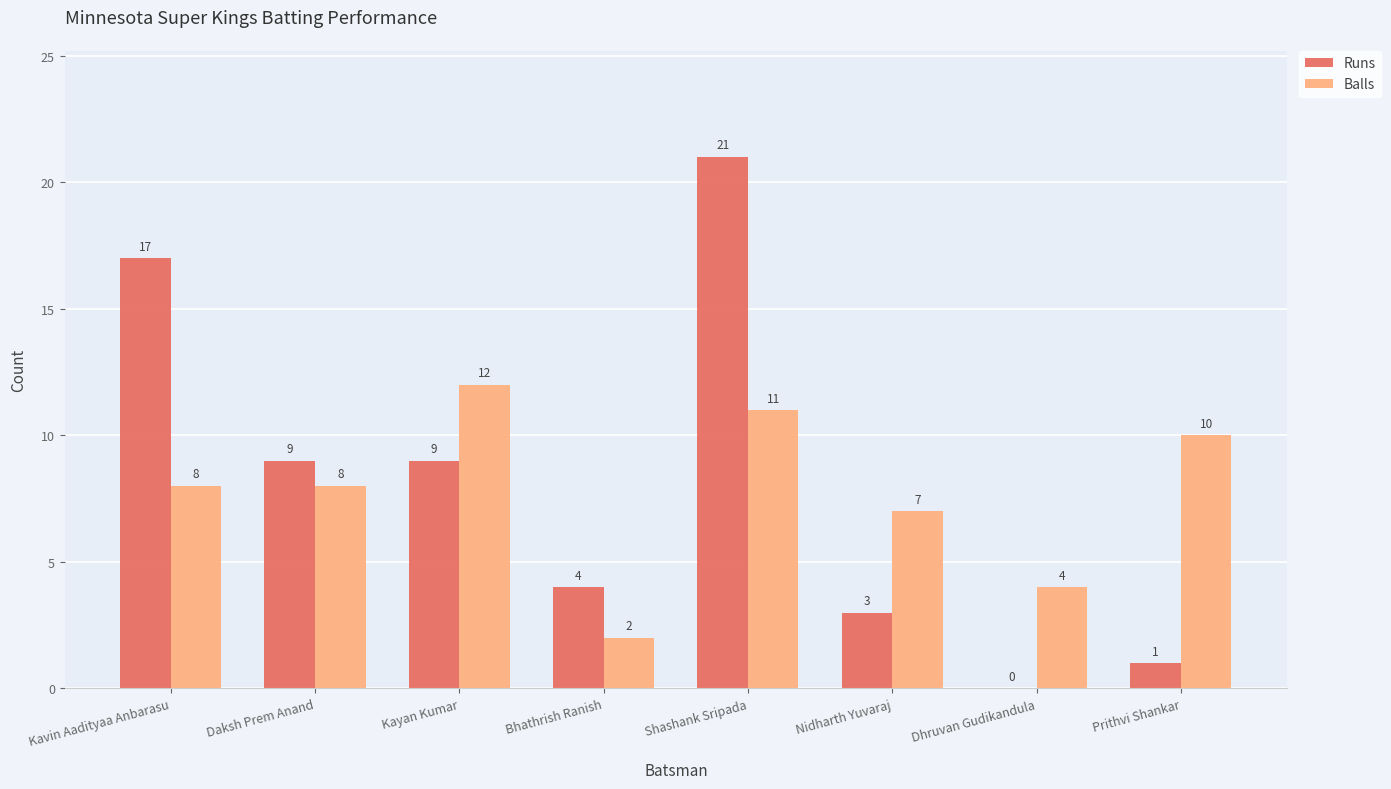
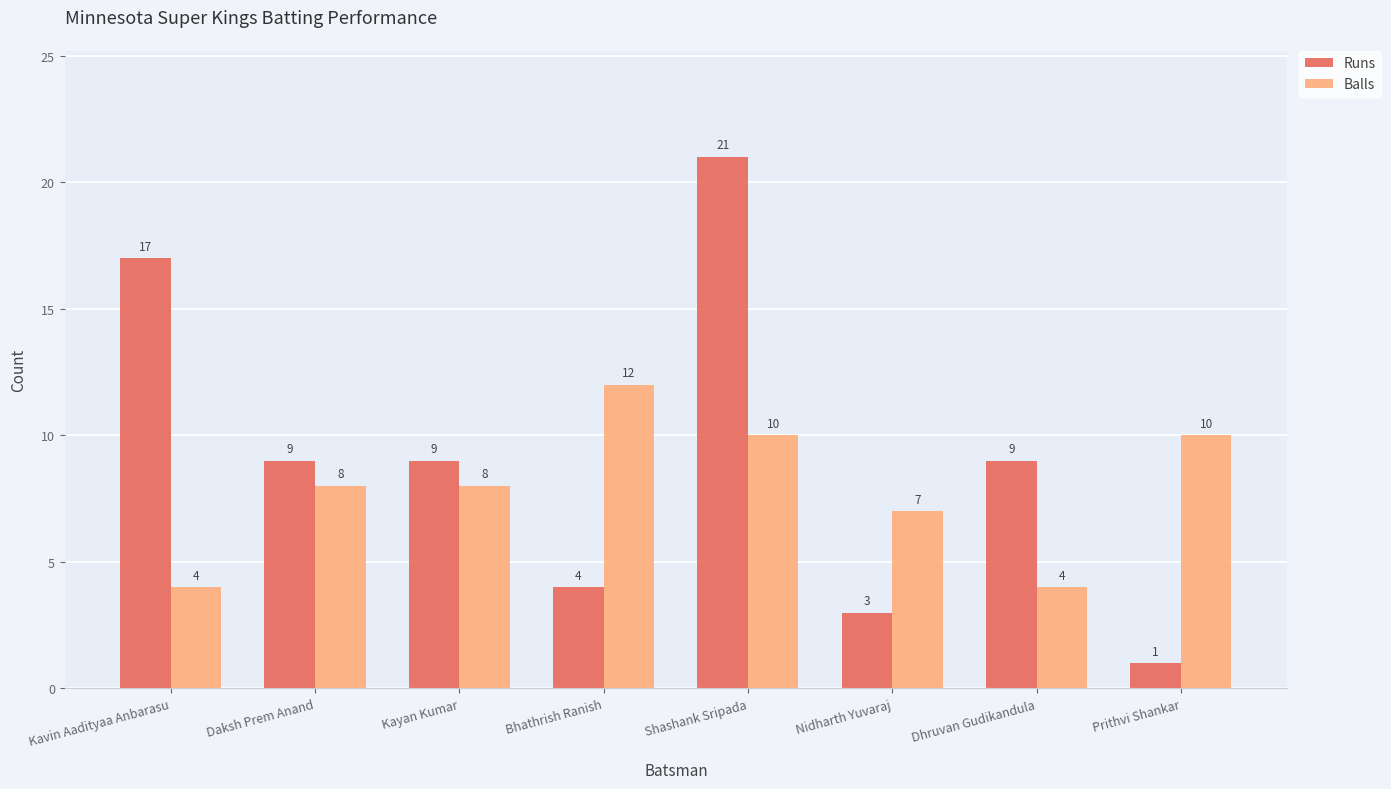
Balls, Kavin Aadityaa Anbarasu: 8 -> 4
Balls, Kayan Kumar: 12 -> 8
Balls, Bhathrish Ranish: 2 -> 12
Balls, Shashank Sripada: 11 -> 10
Runs, Dhruvan Gudikandula: 0 -> 9
